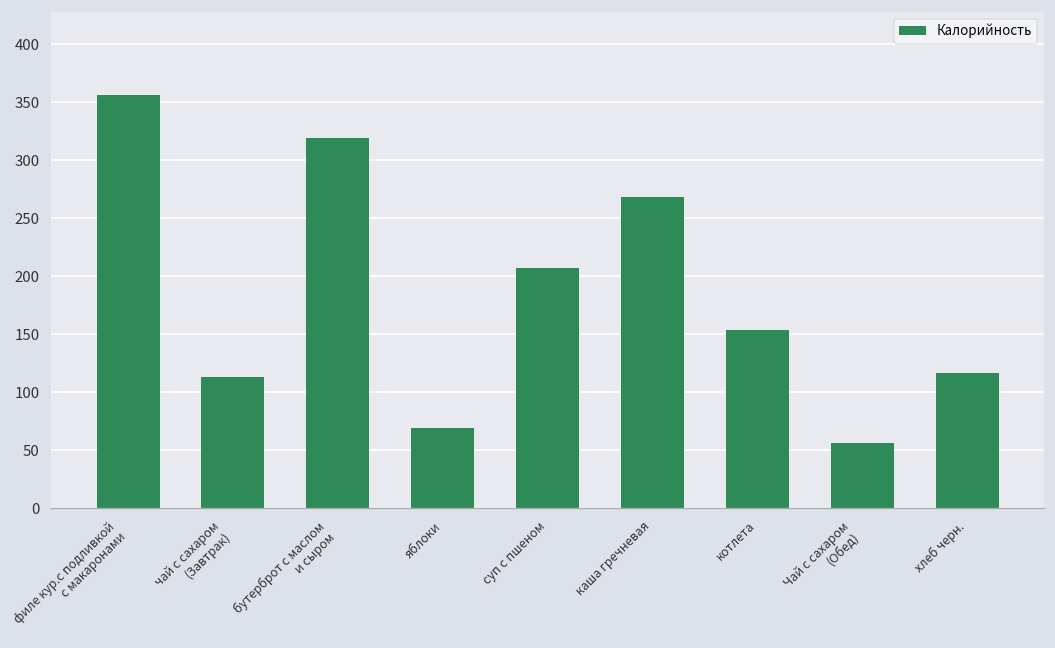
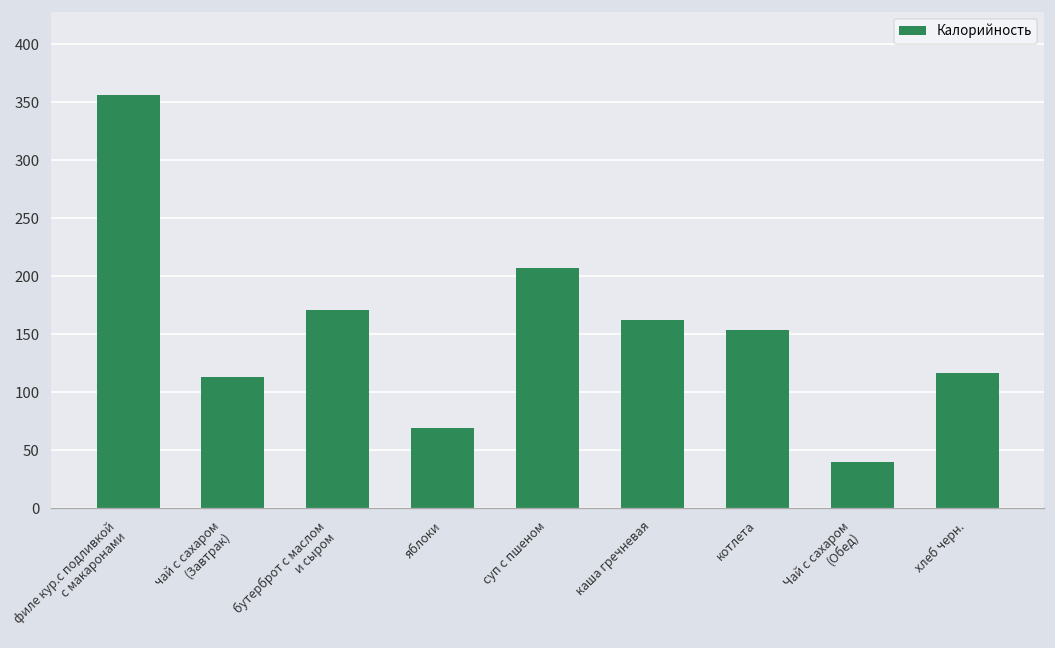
бутерброт с маслом и сыром: 320 -> 170
каша гречневая: 270 -> 160
Чай с сахаром (Обед): 60 -> 40
